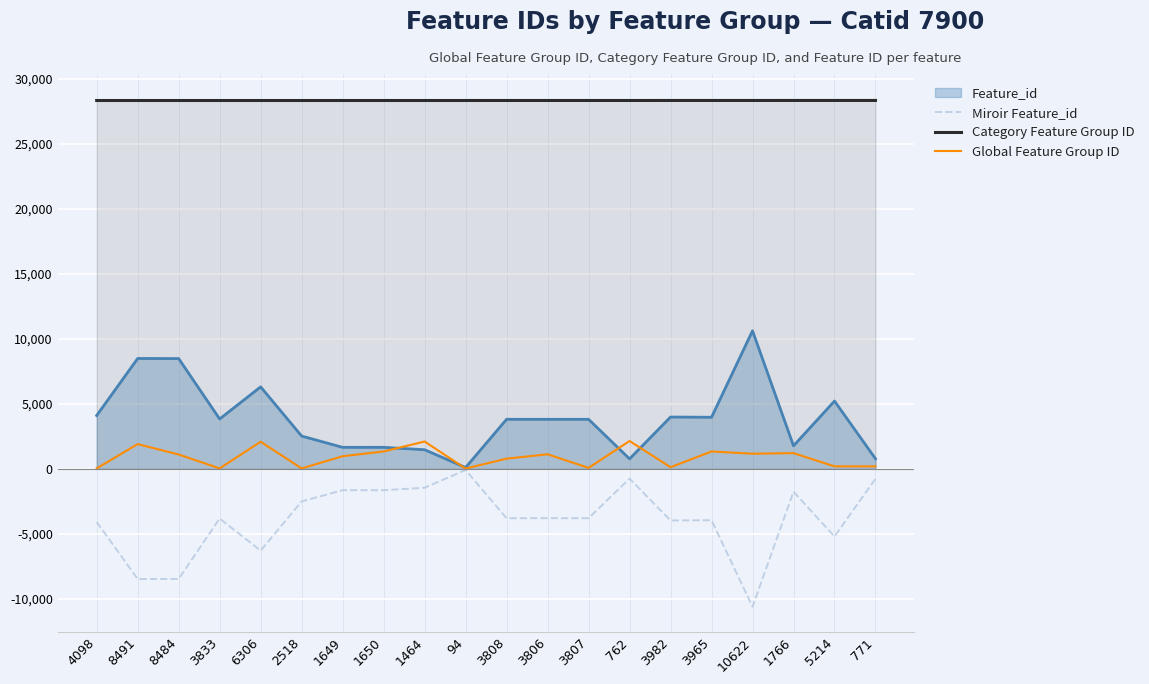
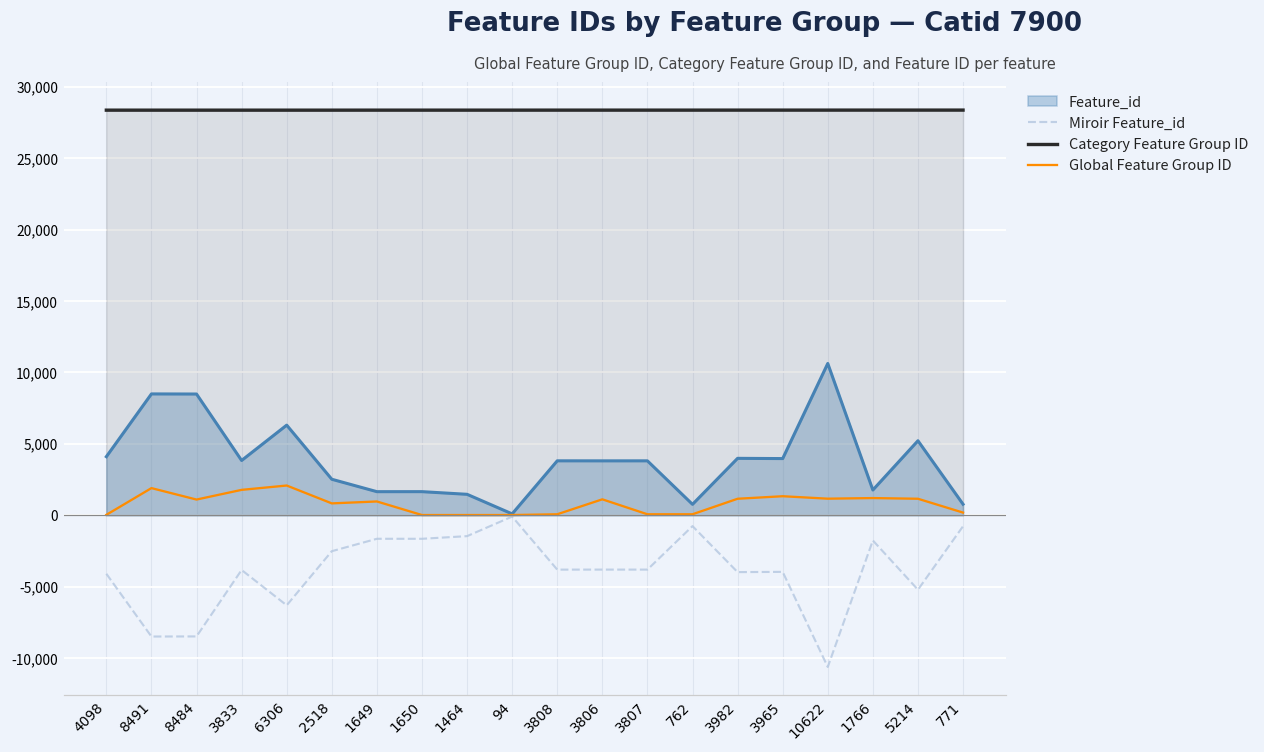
Global Feature Group ID, 3833: 0 -> 1,800
Global Feature Group ID, 2518: 0 -> 800
Global Feature Group ID, 1650: 1,300 -> 0
Global Feature Group ID, 1464: 2,100 -> 0
Global Feature Group ID, 3808: 800 -> 100
Global Feature Group ID, 762: 2,100 -> 100
Global Feature Group ID, 3982: 100 -> 1,200
Global Feature Group ID, 5214: 200 -> 1,200
